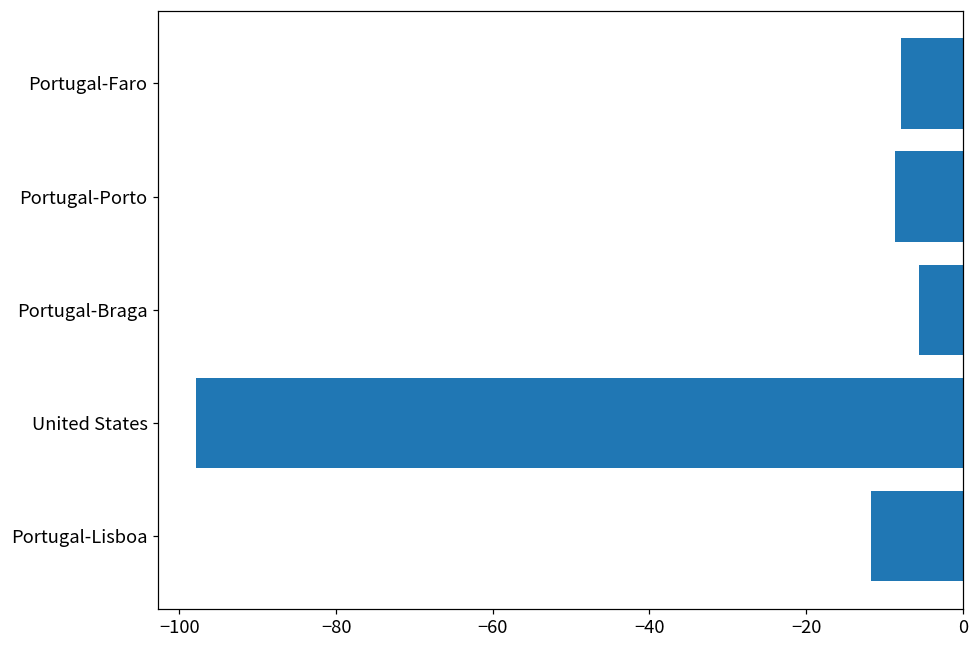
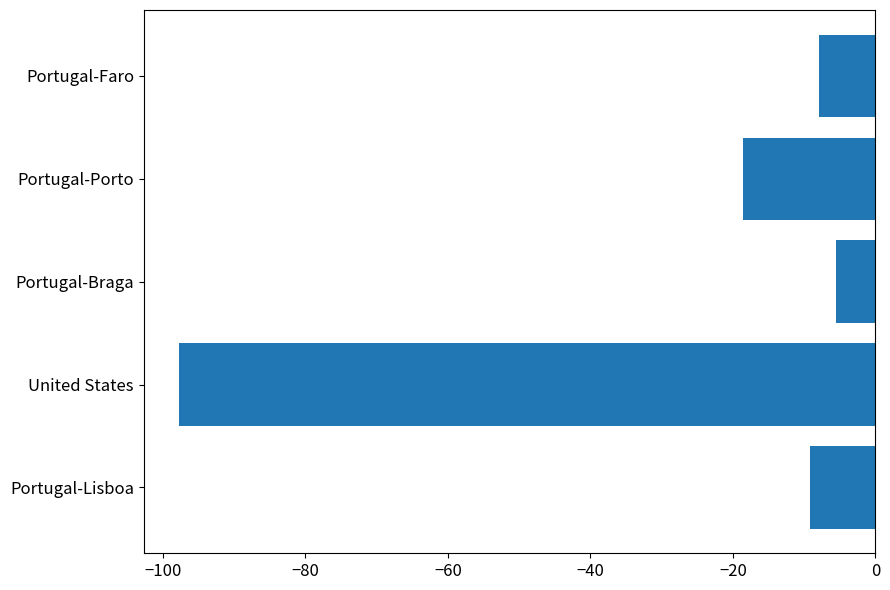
Portugal-Porto: -9 -> -19
Portugal-Lisboa: -12 -> -9
